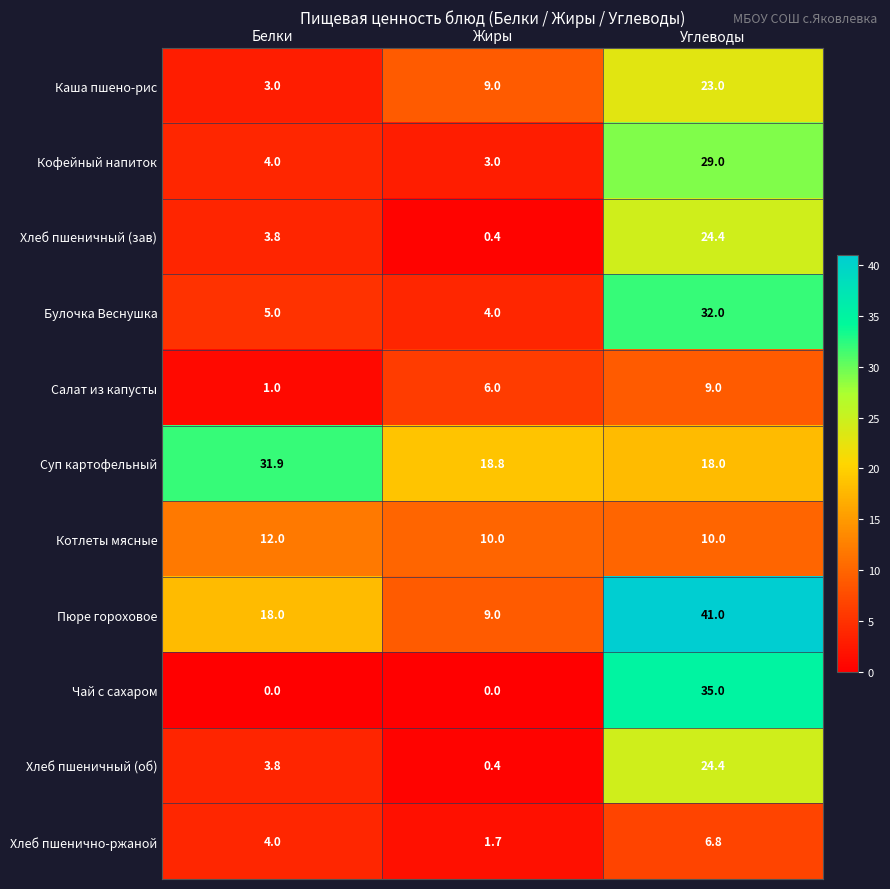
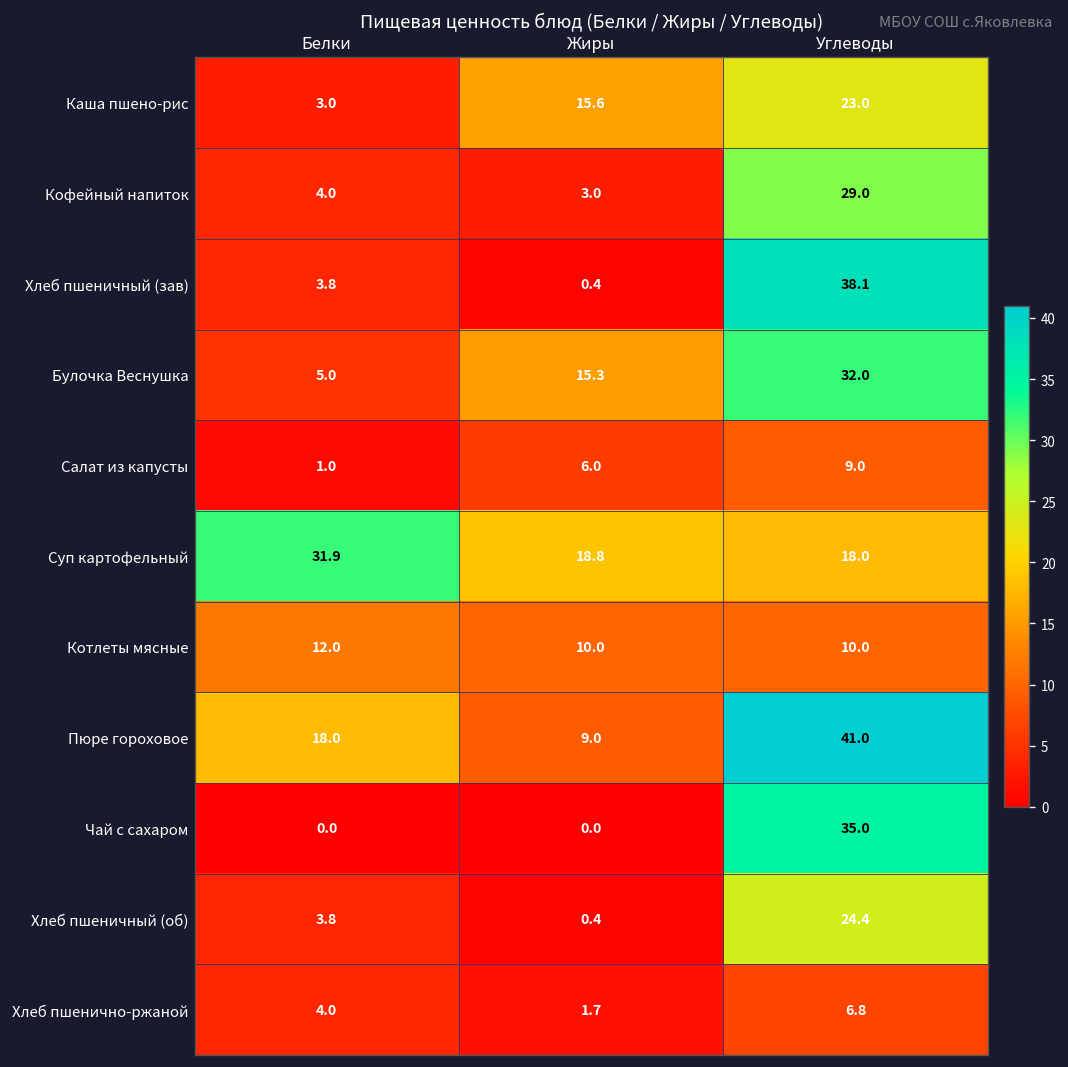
Каша пшено-рис, Жиры: 9.0 -> 15.6
Хлеб пшеничный (зав), Углеводы: 24.4 -> 38.1
Булочка Веснушка, Жиры: 4.0 -> 15.3
